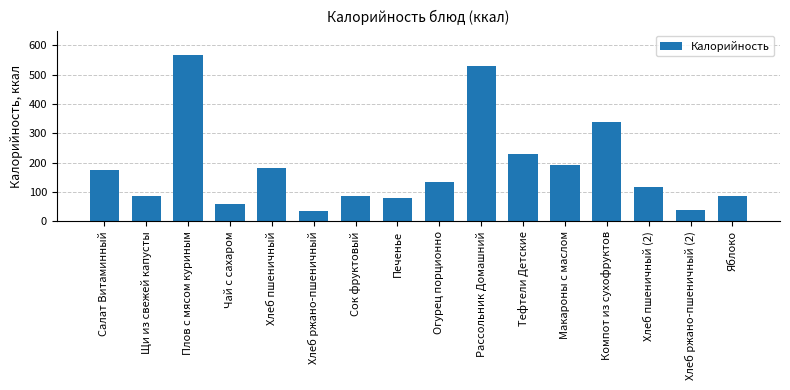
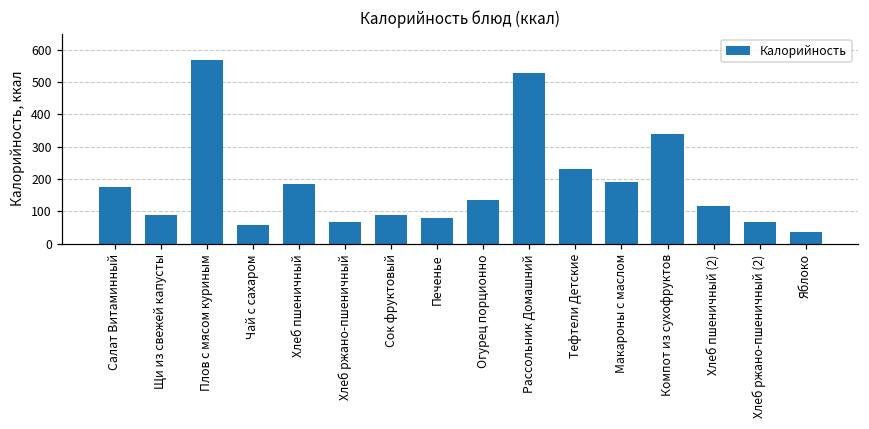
Хлеб ржано-пшеничный: 30 -> 70
Хлеб ржано-пшеничный (2): 40 -> 70
Яблоко: 90 -> 30
